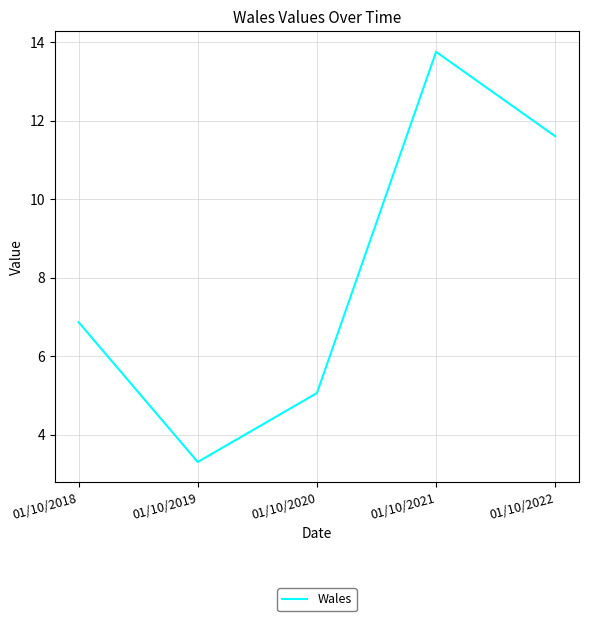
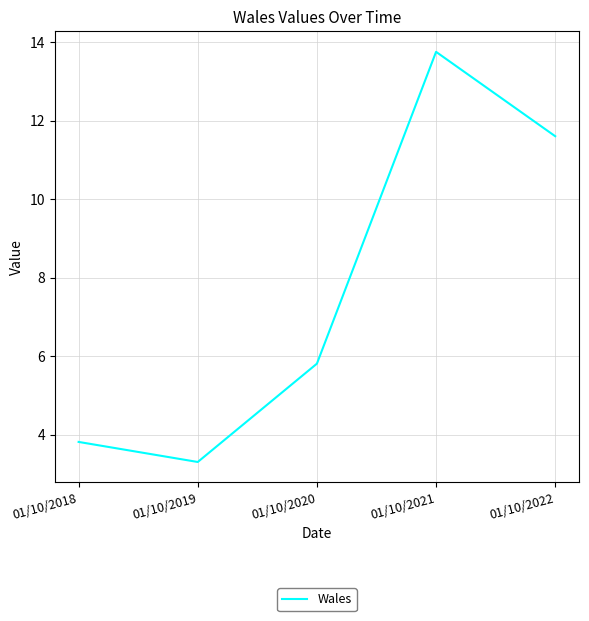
01/10/2018: 6.9 -> 3.8
01/10/2020: 5.1 -> 5.8
